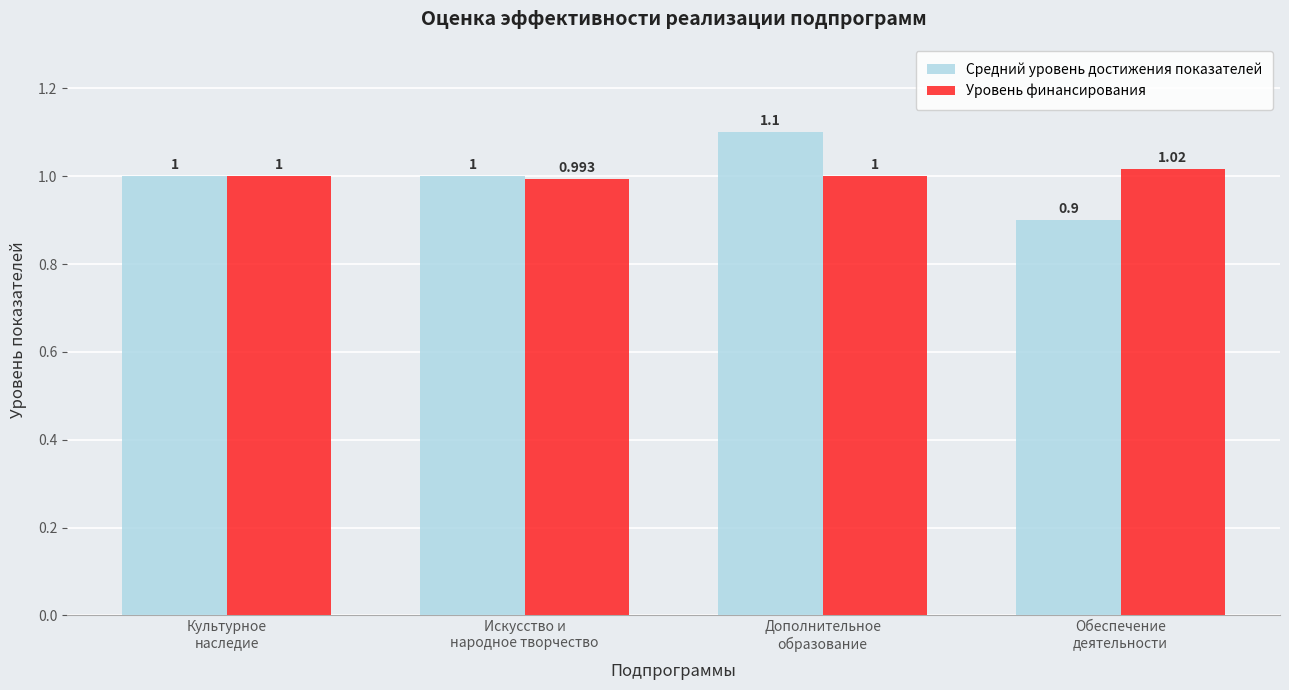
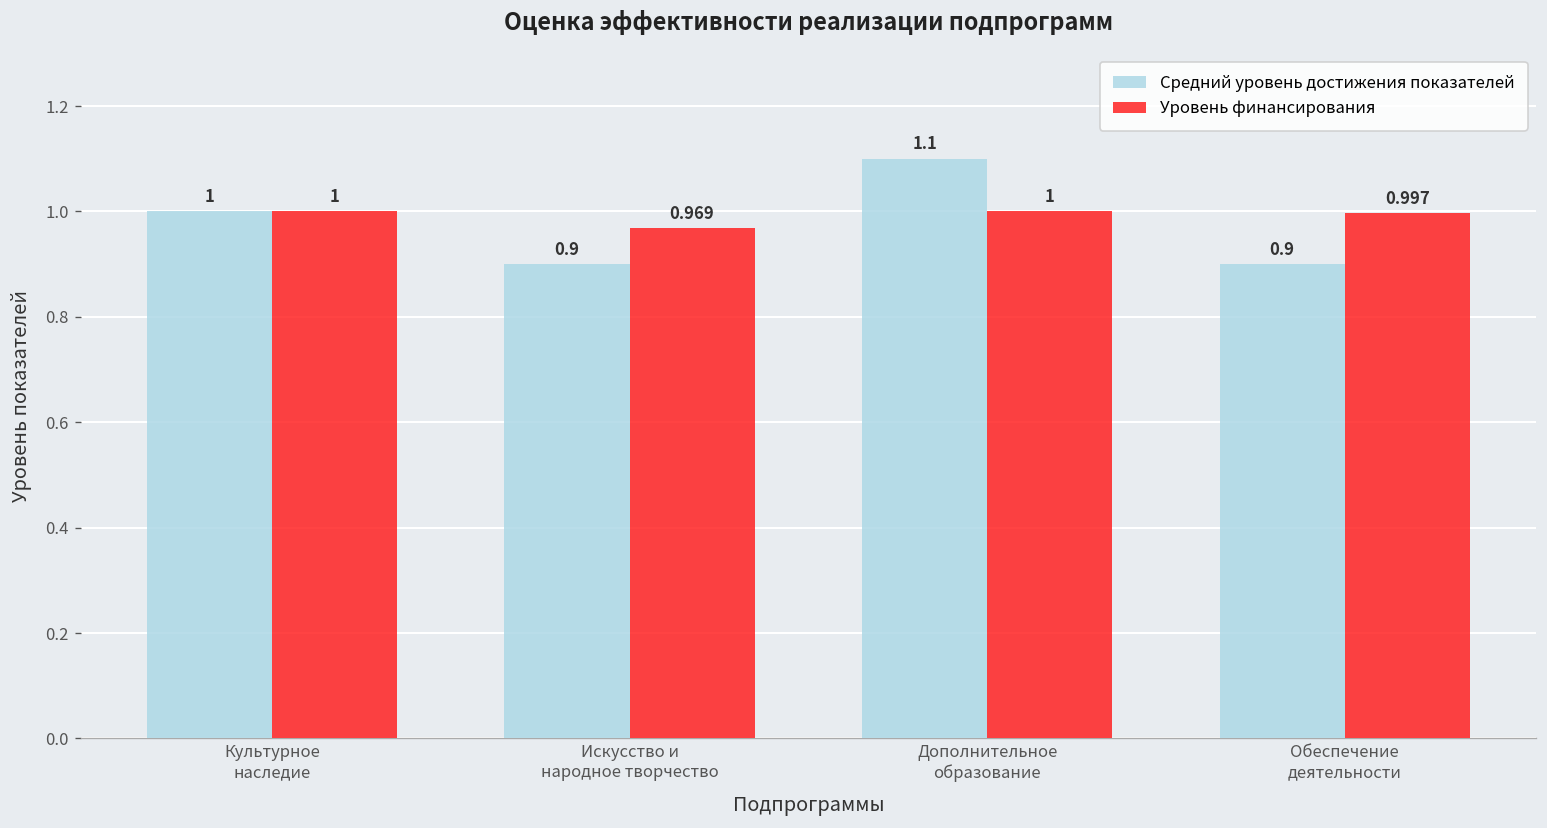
Средний уровень достижения показателей, Искусство и народное творчество: 1 -> 0.9
Уровень финансирования, Искусство и народное творчество: 0.993 -> 0.969
Уровень финансирования, Обеспечение деятельности: 1.02 -> 0.997
